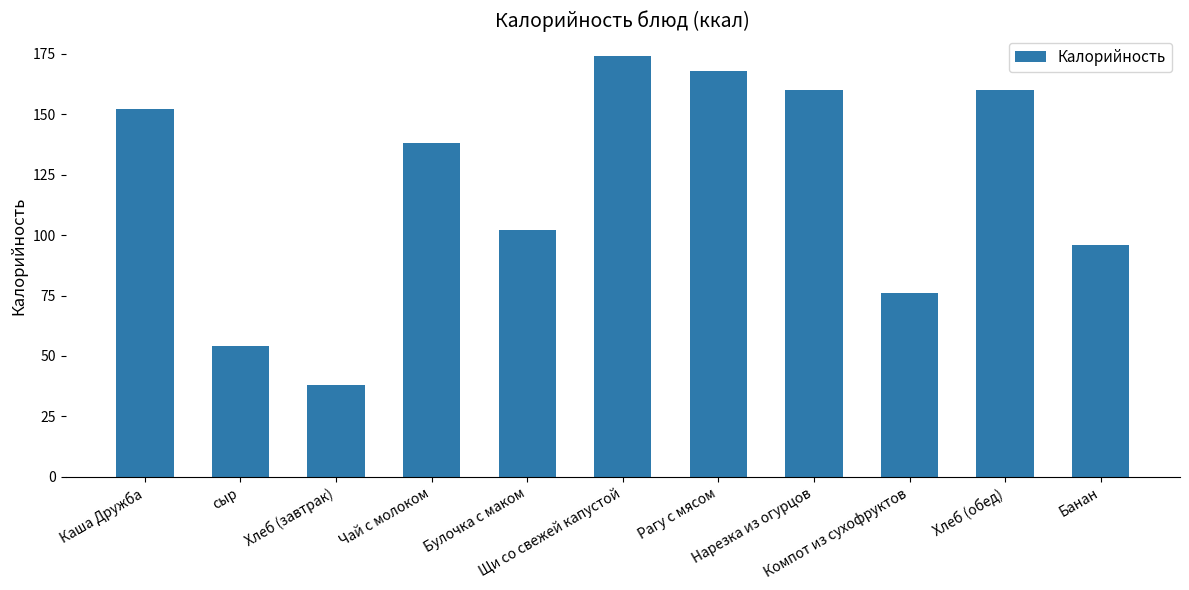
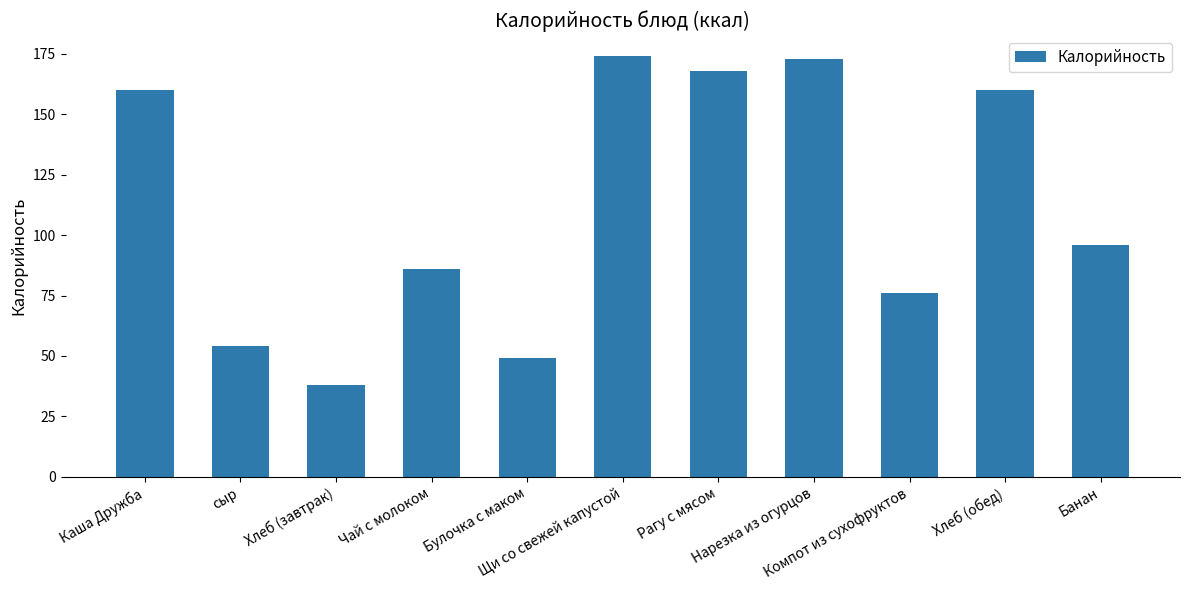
Каша Дружба: 152 -> 160
Чай с молоком: 138 -> 86
Булочка с маком: 102 -> 49
Нарезка из огурцов: 160 -> 173
